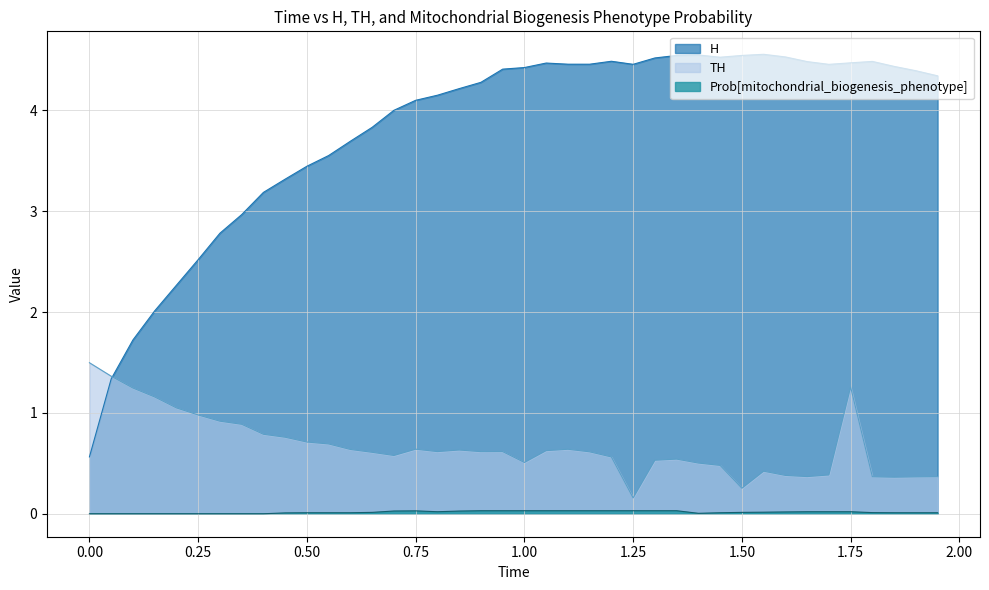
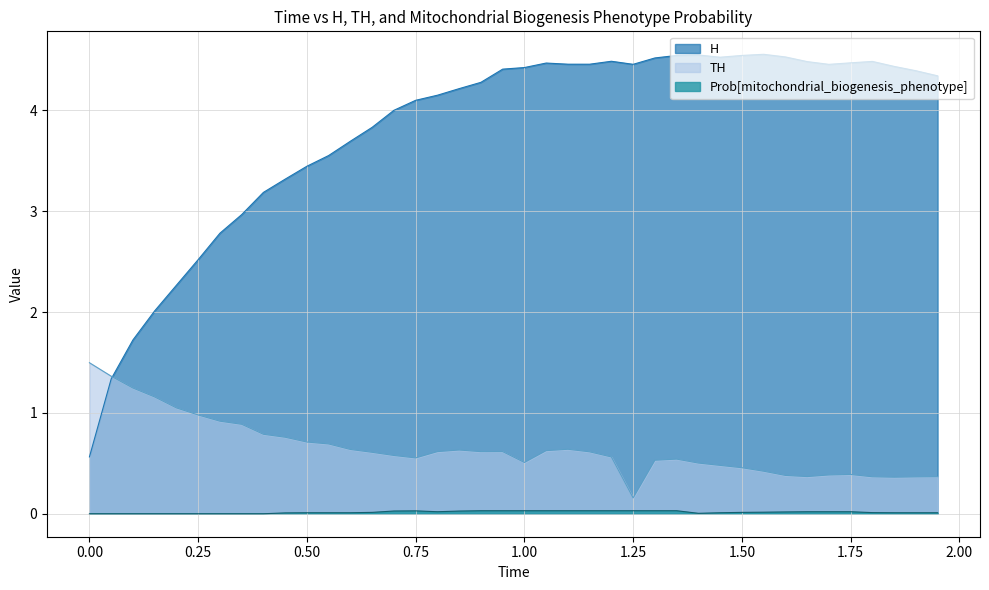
TH, 0.75: 0.64 -> 0.55
TH, 1.50: 0.25 -> 0.46
TH, 1.75: 1.26 -> 0.39
